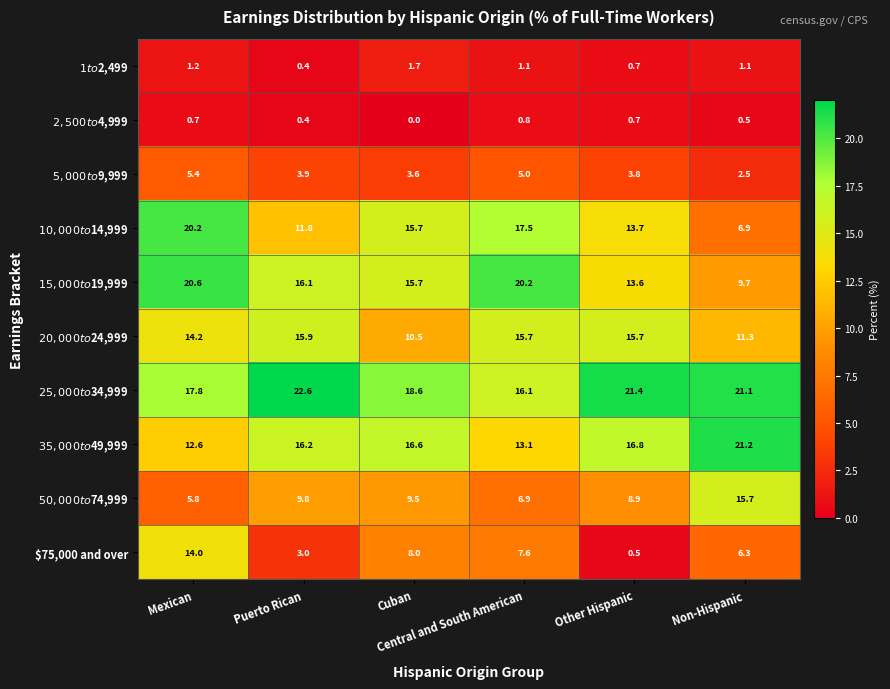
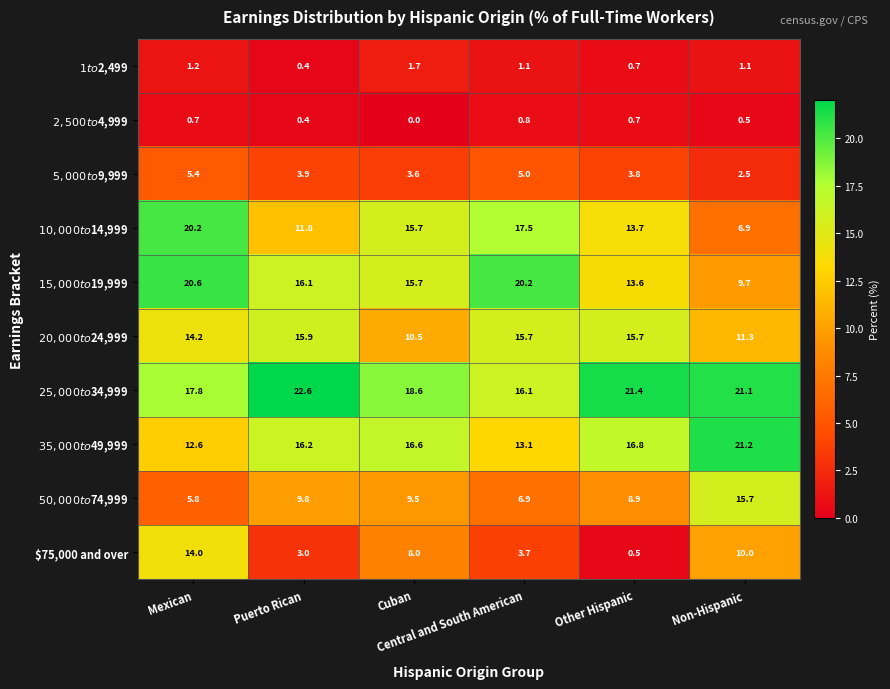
$75,000 and over, Central and South American: 7.6 -> 3.7
$75,000 and over, Non-Hispanic: 6.3 -> 10.0
